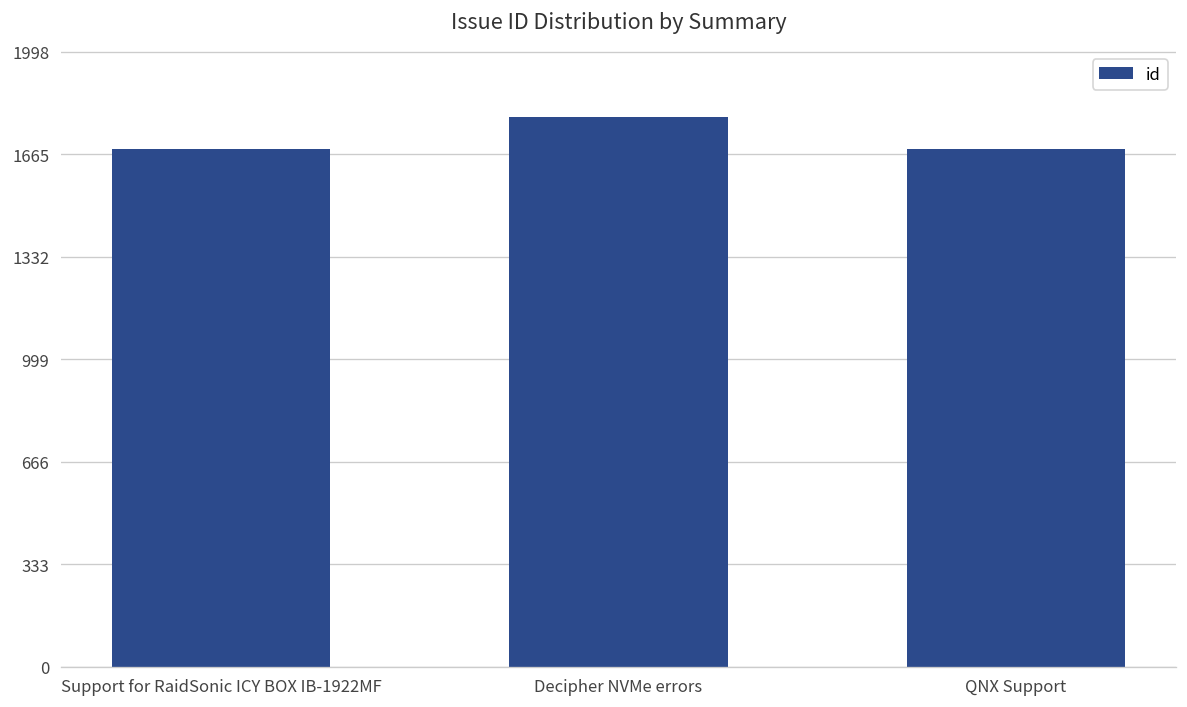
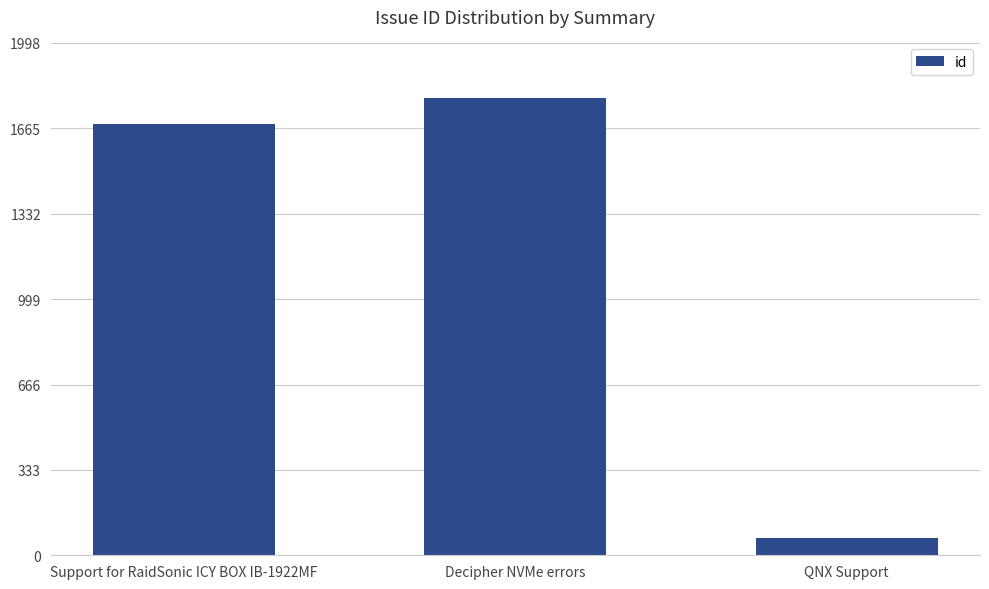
QNX Support: 1680 -> 70
